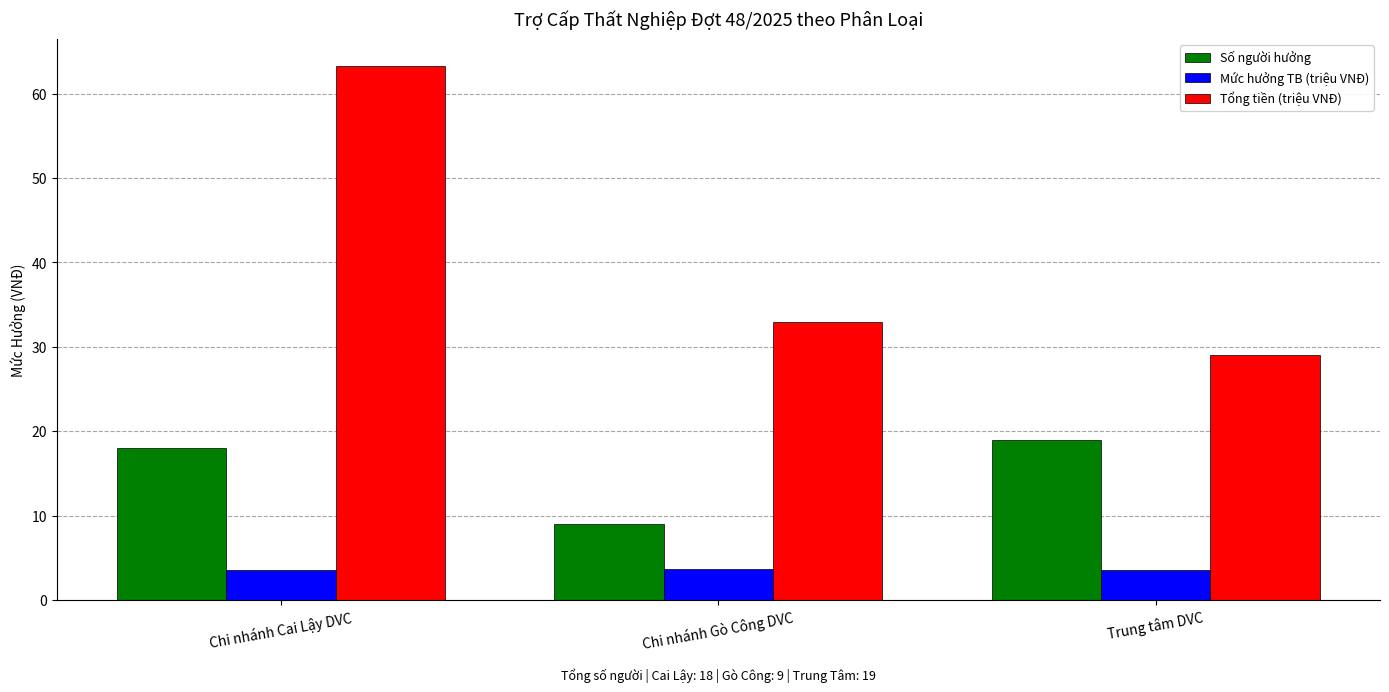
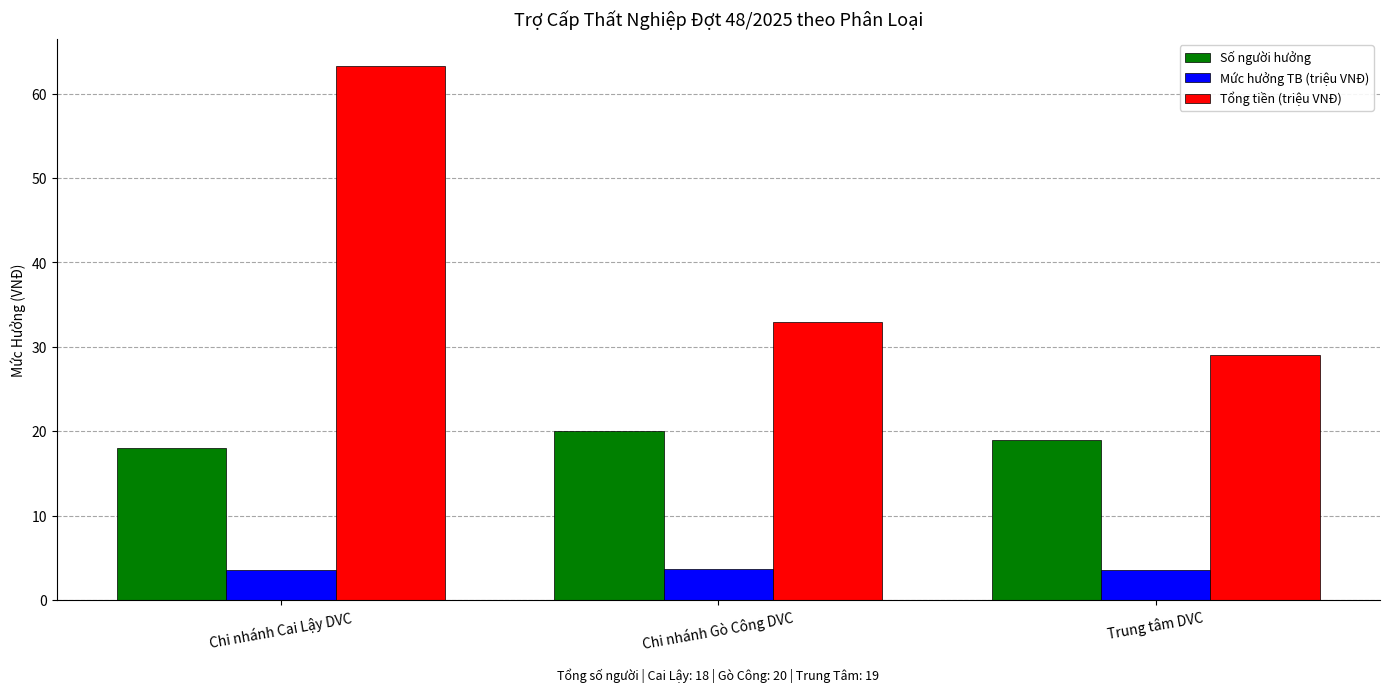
Số người hưởng, Chi nhánh Gò Công DVC: 9 -> 20
